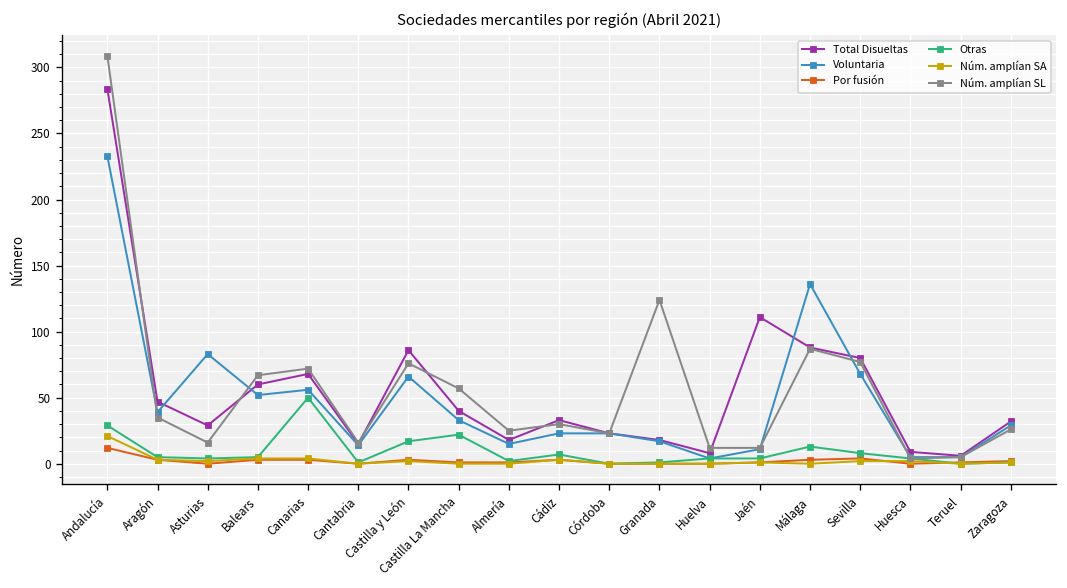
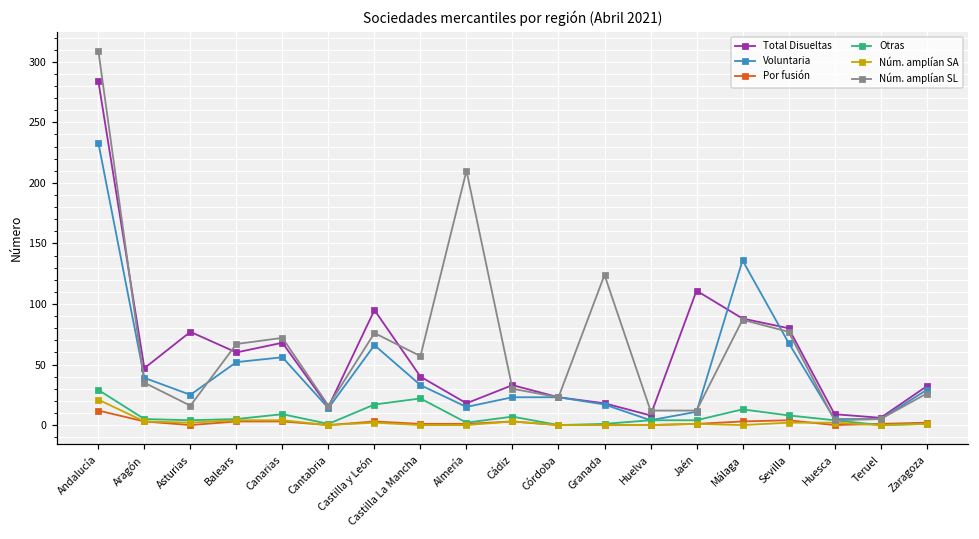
Total Disueltas, Asturias: 29 -> 77
Voluntaria, Asturias: 83 -> 25
Otras, Canarias: 50 -> 9
Total Disueltas, Castilla y León: 86 -> 95
Núm. amplían SL, Almería: 25 -> 210
